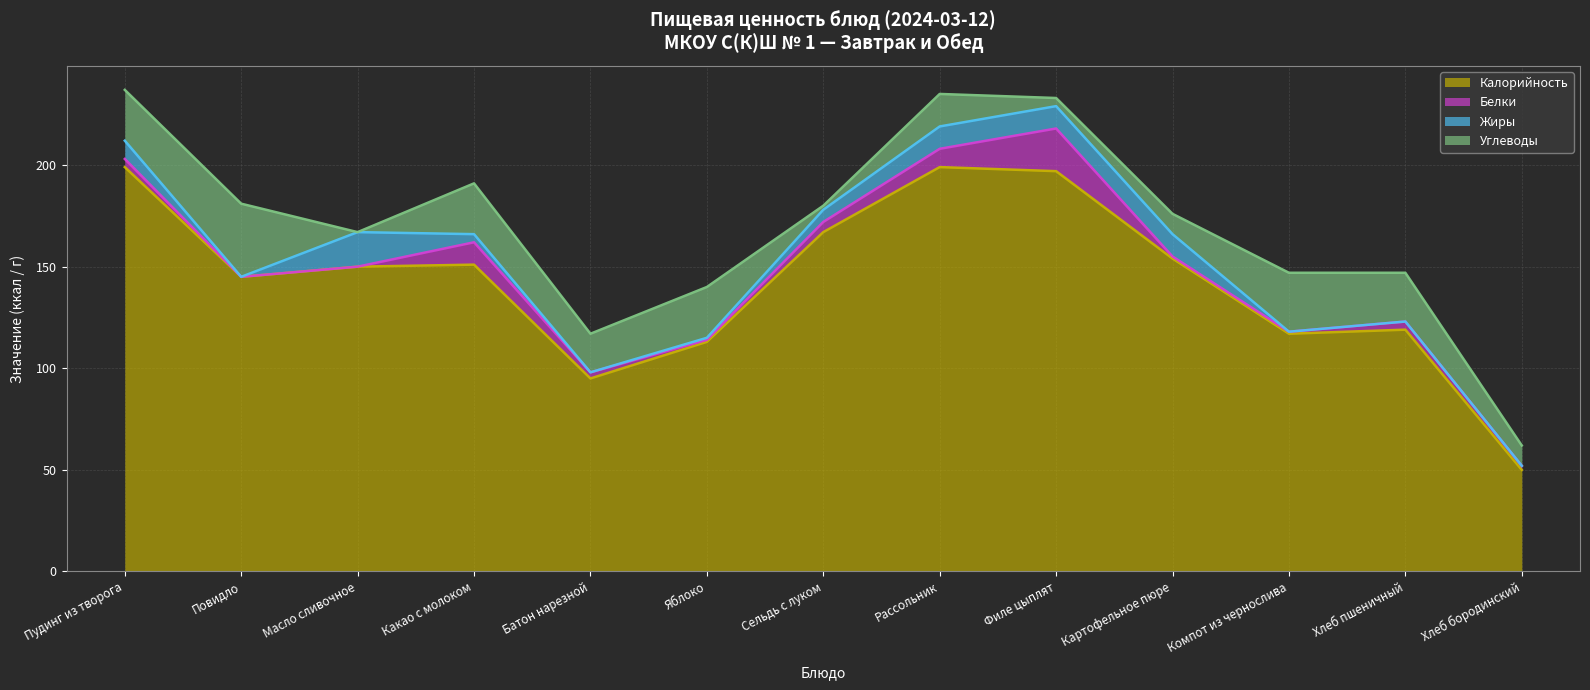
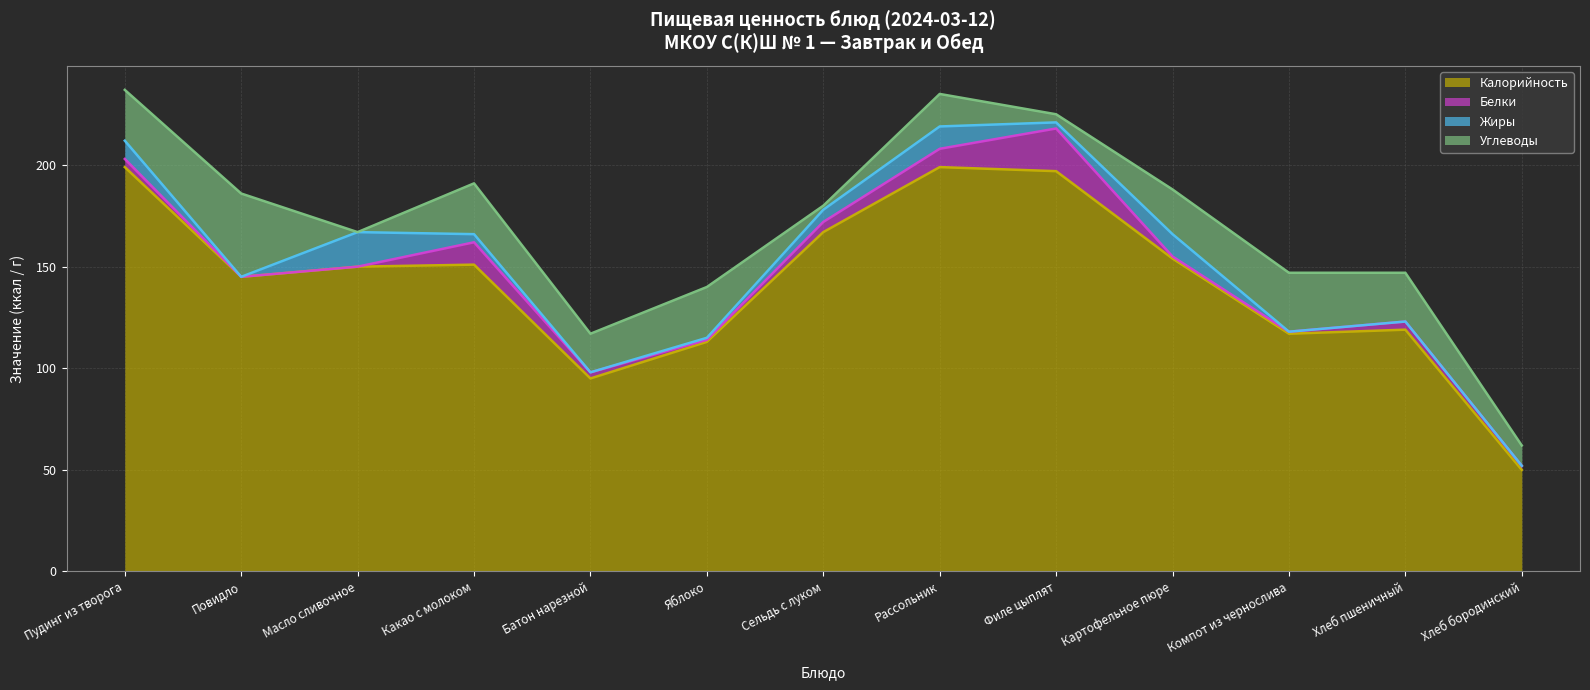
Углеводы, Повидло: 36 -> 41
Жиры, Филе цыплят: 11 -> 3
Углеводы, Картофельное пюре: 10 -> 22
